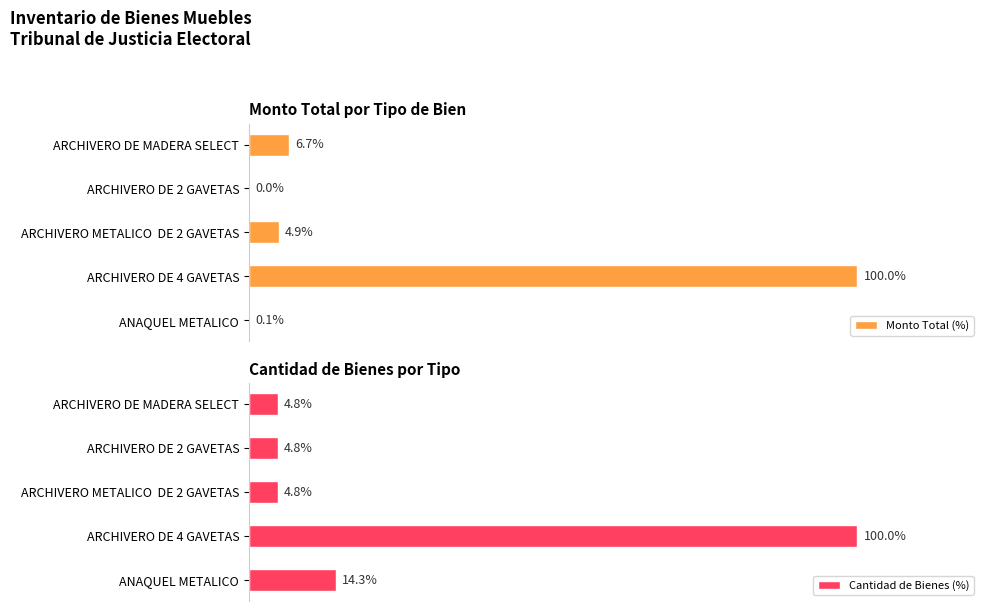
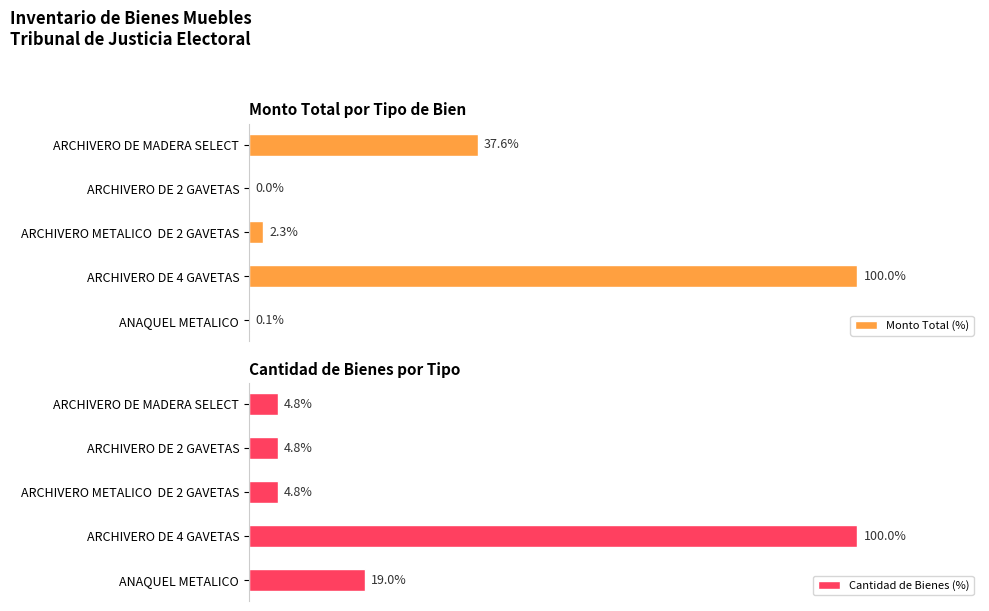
Monto Total por Tipo de Bien, ARCHIVERO DE MADERA SELECT: 6.7% -> 37.6%
Monto Total por Tipo de Bien, ARCHIVERO METALICO DE 2 GAVETAS: 4.9% -> 2.3%
Cantidad de Bienes por Tipo, ANAQUEL METALICO: 14.3% -> 19.0%
